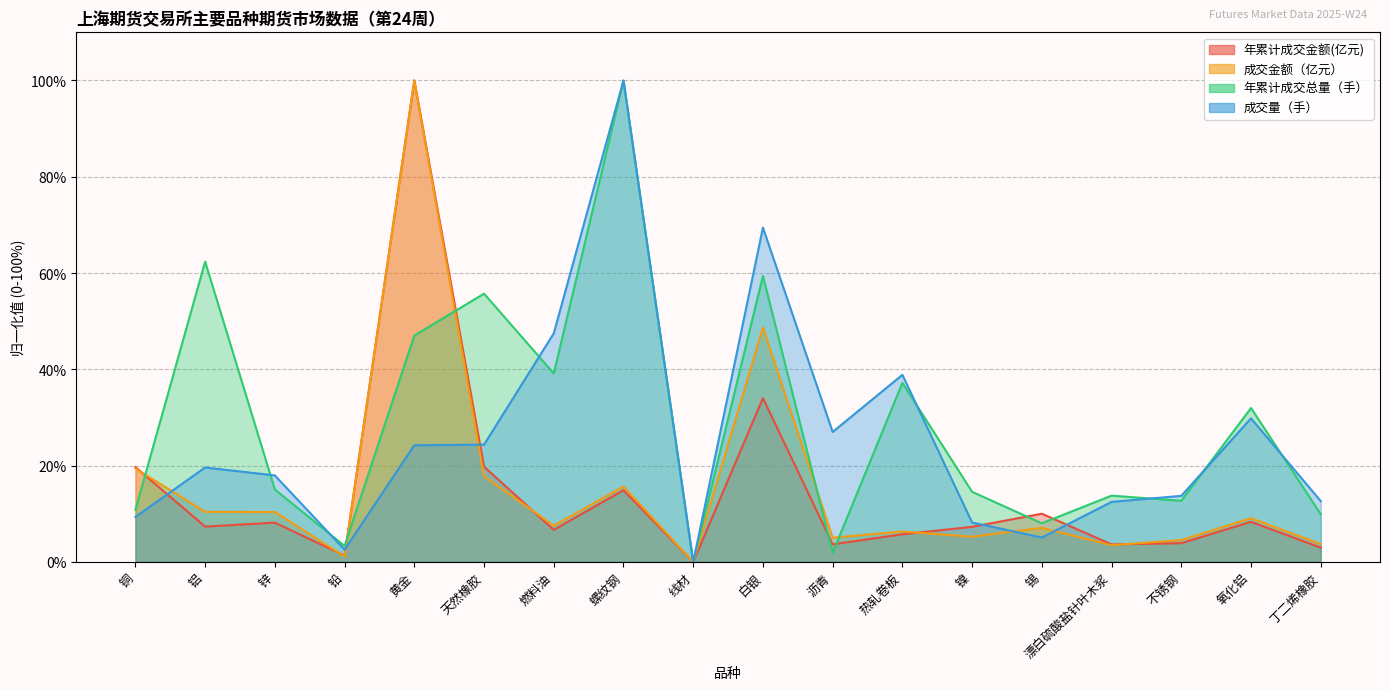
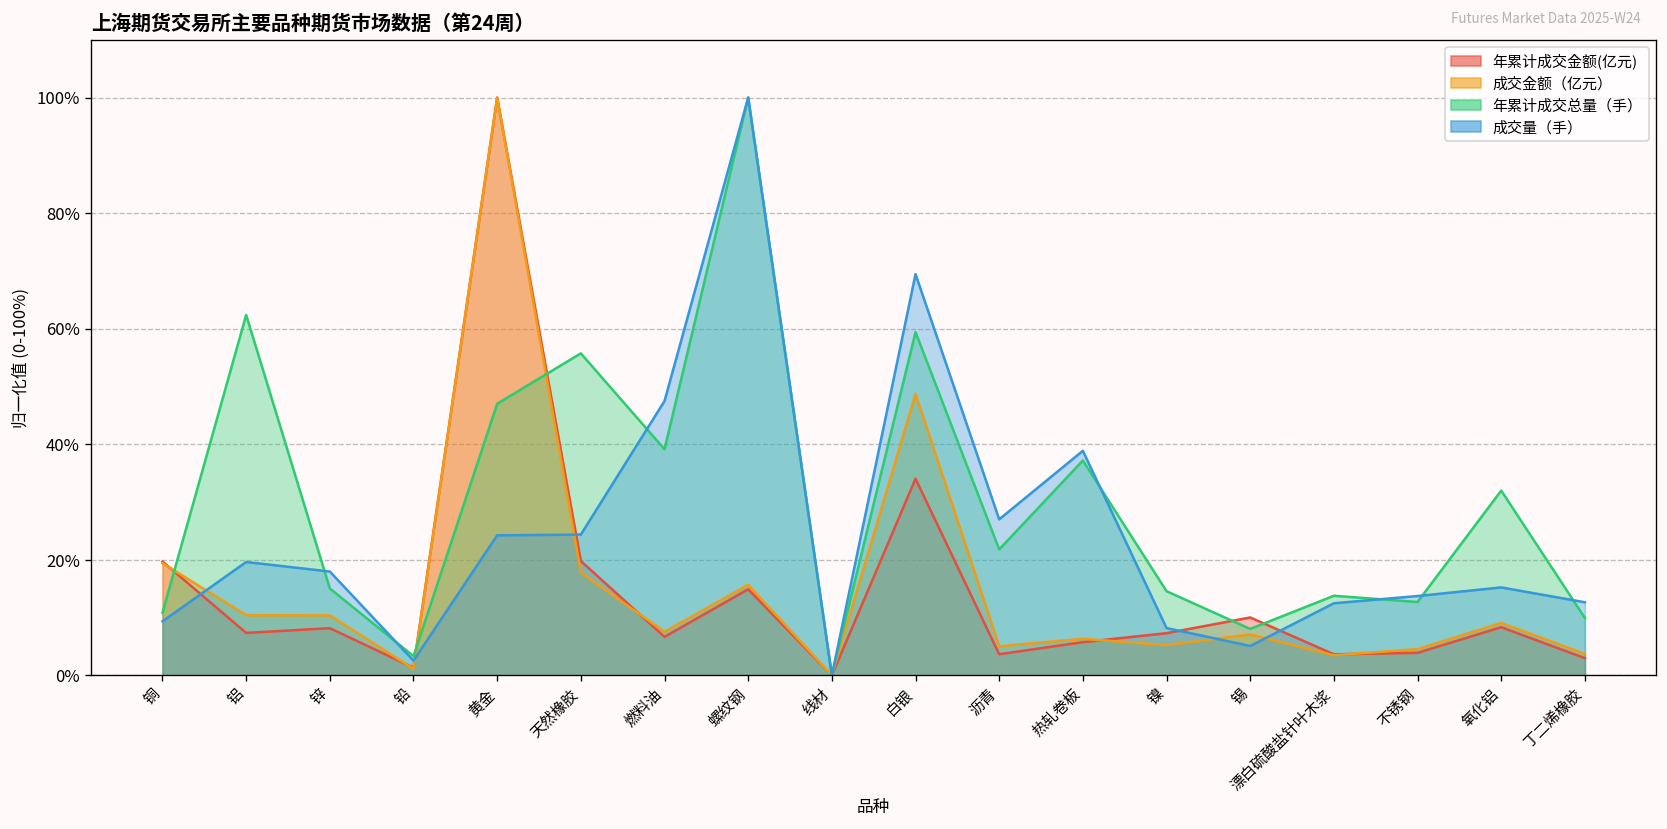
年累计成交总量（手）, 沥青: 2% -> 22%
成交量（手）, 氧化铝: 30% -> 15%
